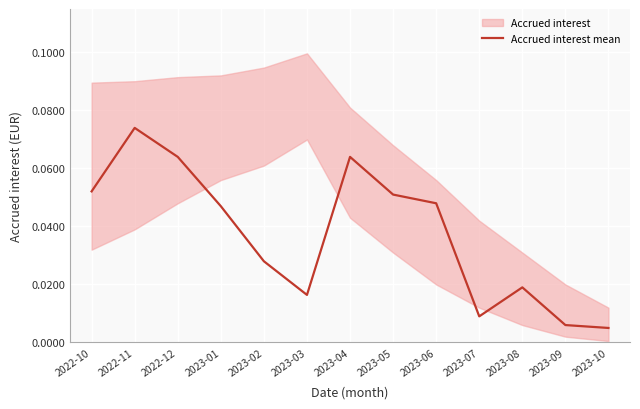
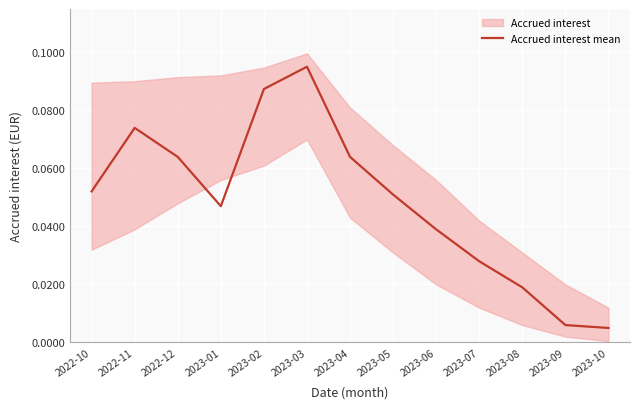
Accrued interest mean, 2023-02: 0.028 -> 0.087
Accrued interest mean, 2023-03: 0.016 -> 0.095
Accrued interest mean, 2023-06: 0.048 -> 0.039
Accrued interest mean, 2023-07: 0.009 -> 0.028
